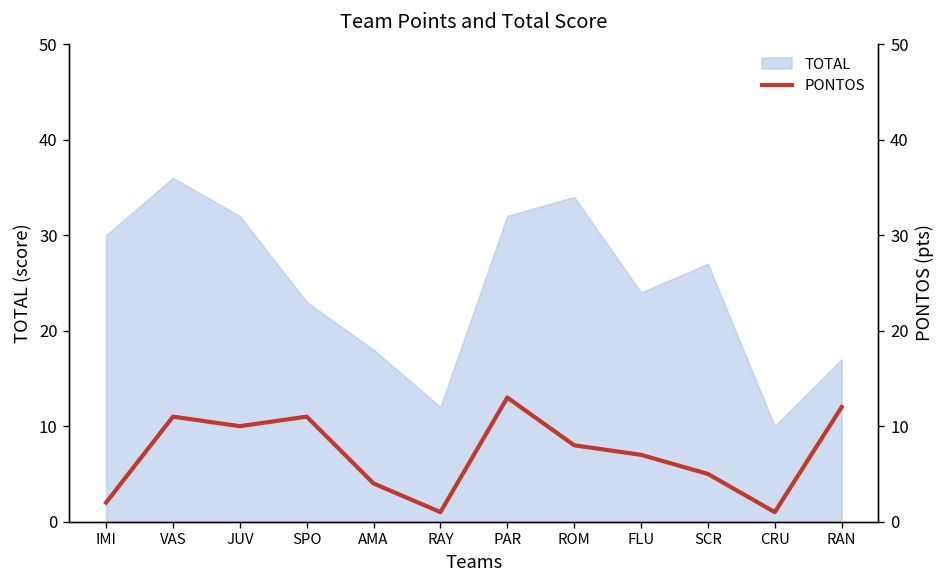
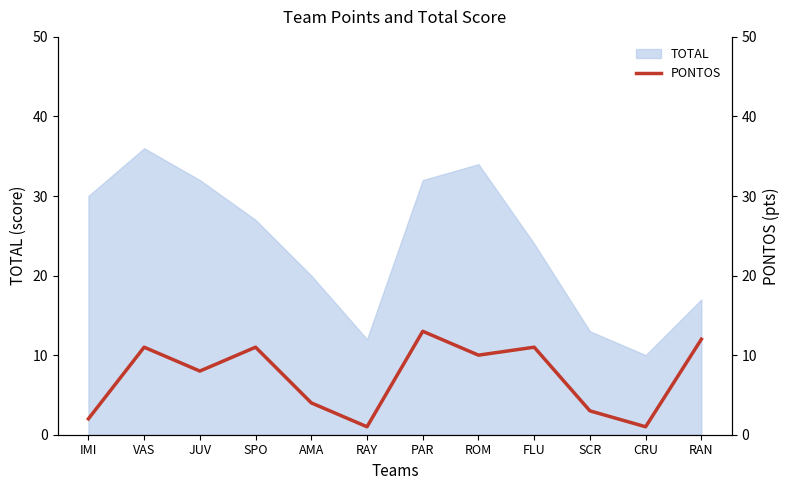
TOTAL, SPO: 23 -> 27
TOTAL, AMA: 18 -> 20
TOTAL, SCR: 27 -> 13
PONTOS, JUV: 10 -> 8
PONTOS, ROM: 8 -> 10
PONTOS, FLU: 7 -> 11
PONTOS, SCR: 5 -> 3
